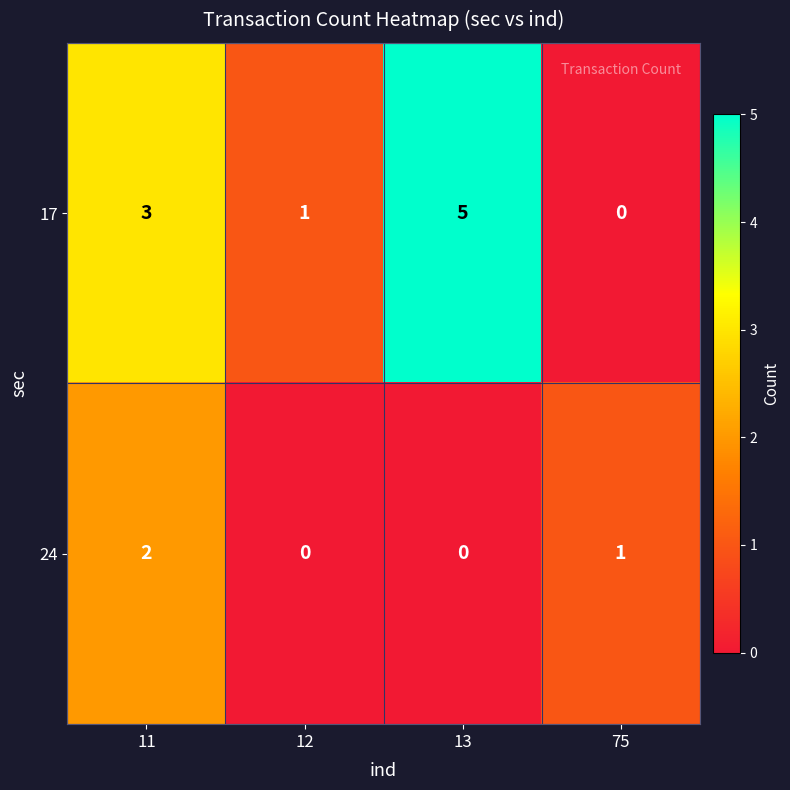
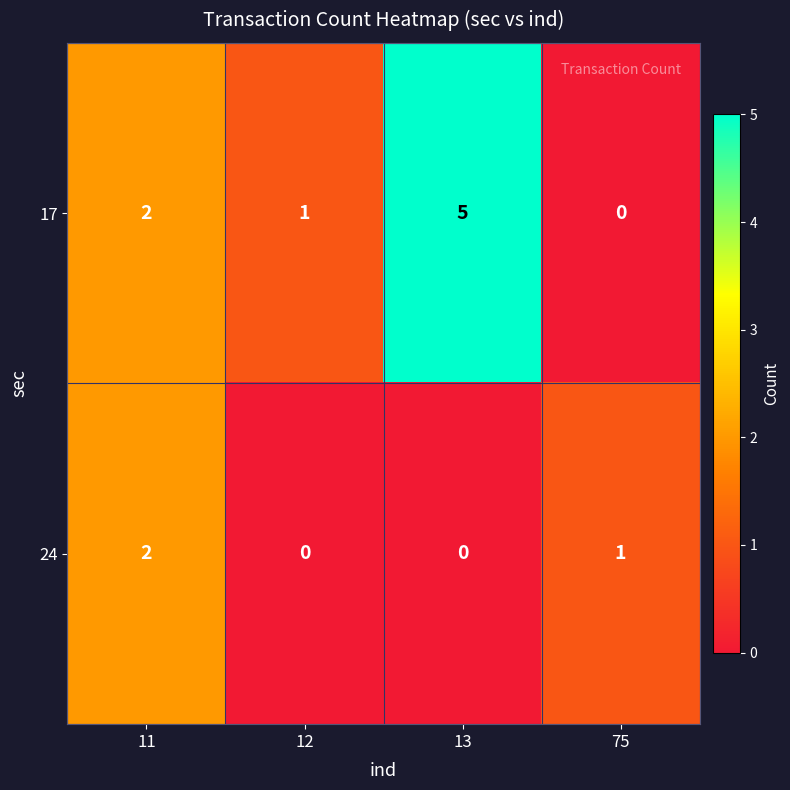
17, 11: 3 -> 2
